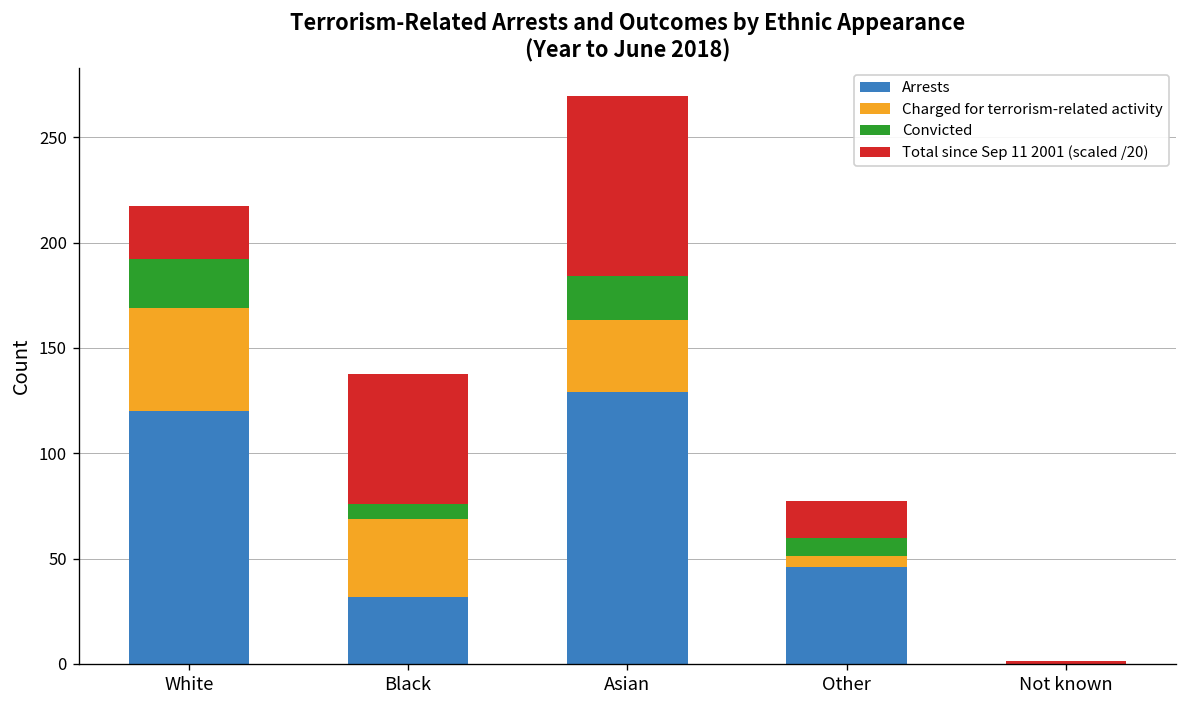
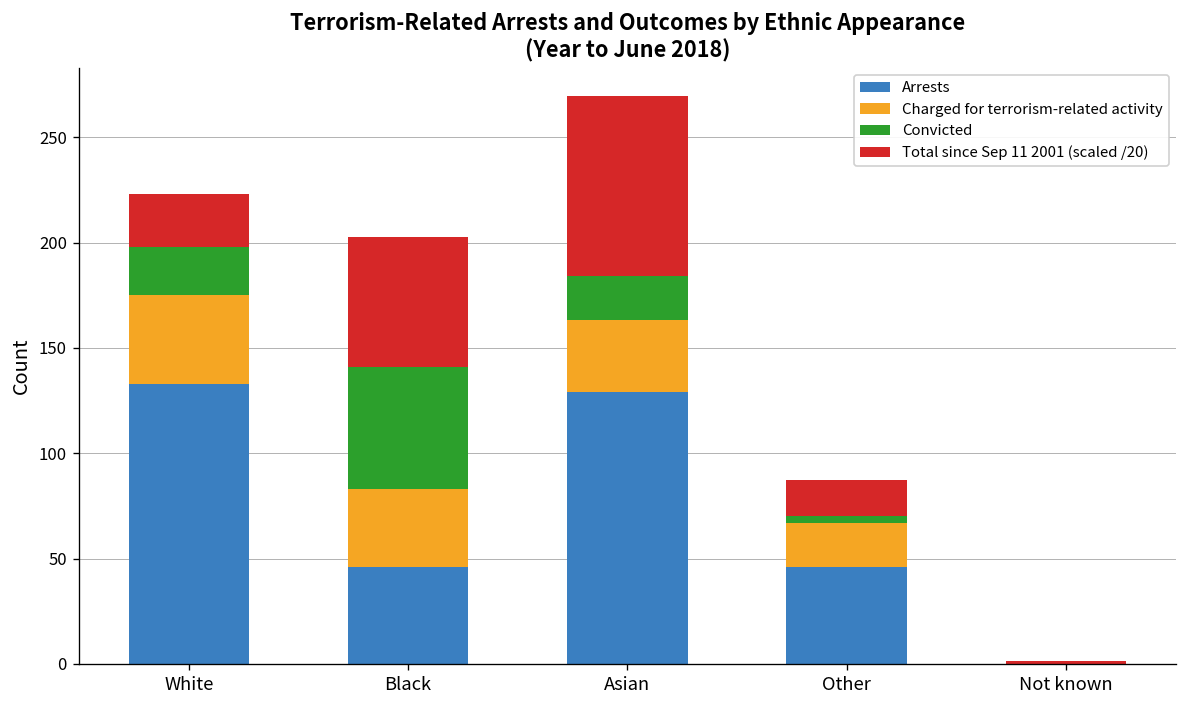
Arrests, White: 120 -> 133
Charged for terrorism-related activity, White: 49 -> 42
Arrests, Black: 32 -> 46
Convicted, Black: 7 -> 58
Charged for terrorism-related activity, Other: 5 -> 21
Convicted, Other: 9 -> 3
